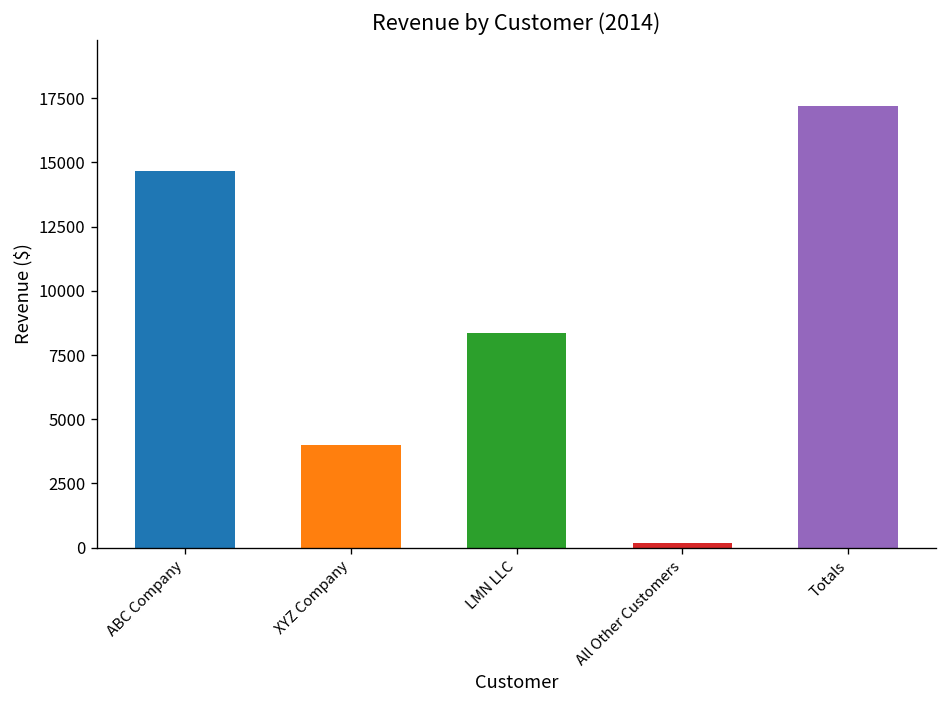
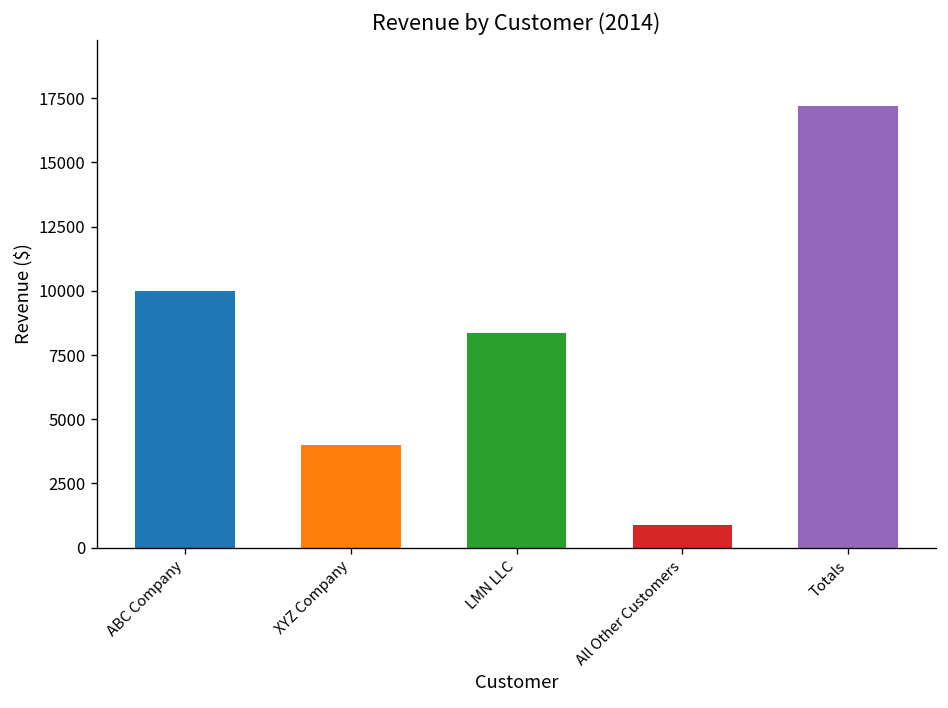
ABC Company: 14700 -> 10000
All Other Customers: 200 -> 900
